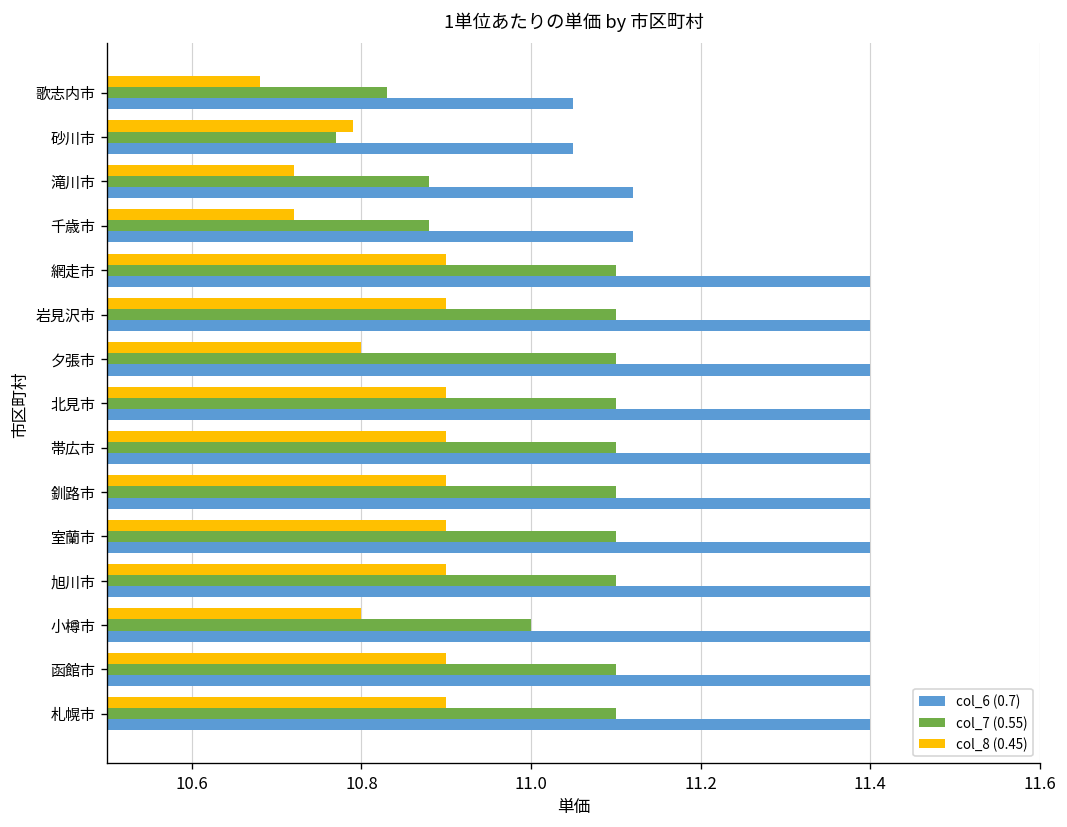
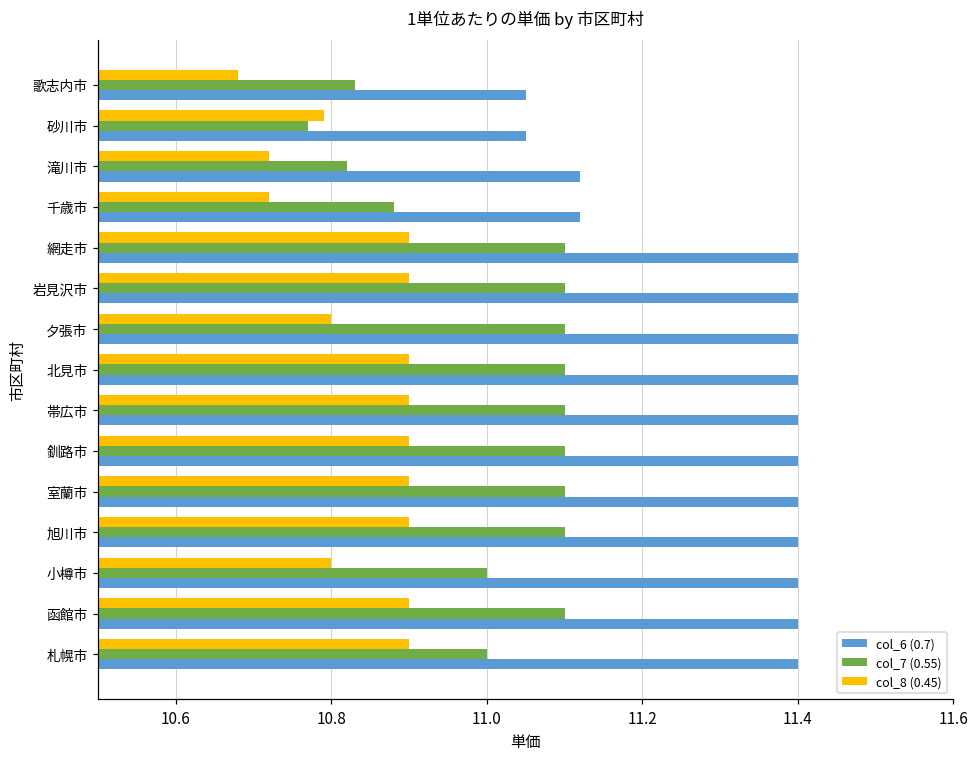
col_7 (0.55), 滝川市: 10.88 -> 10.82
col_7 (0.55), 札幌市: 11.1 -> 11.0
